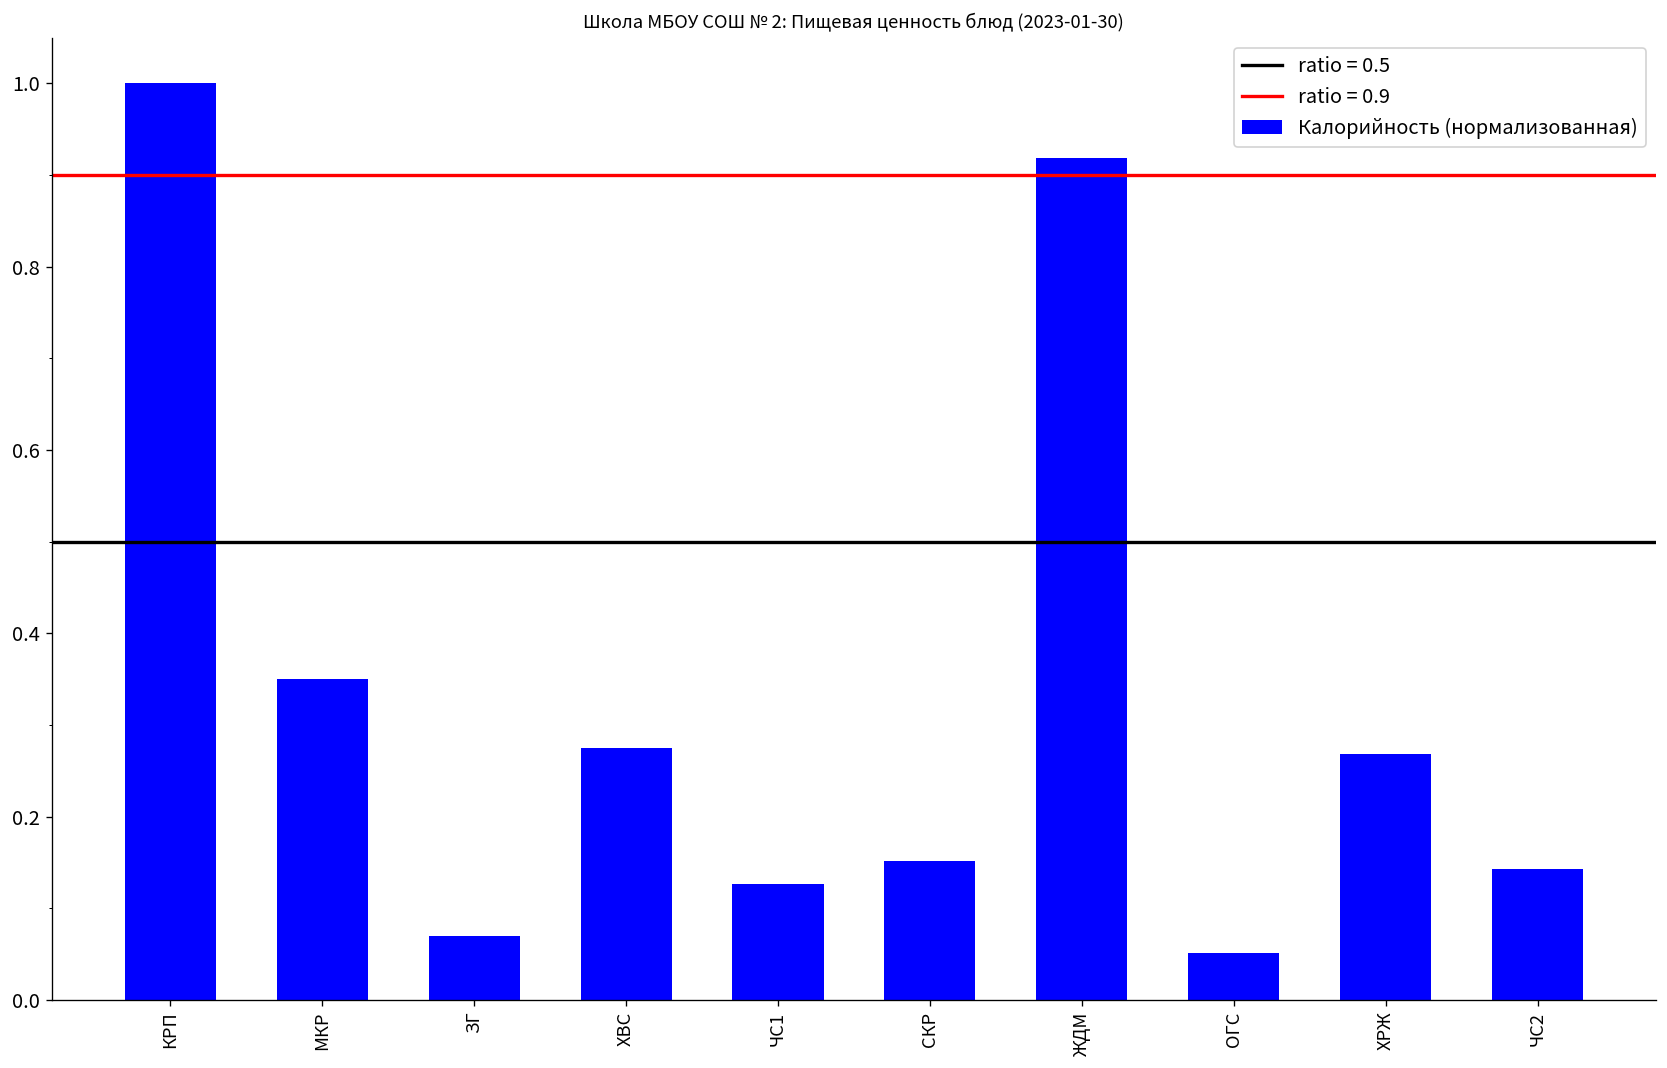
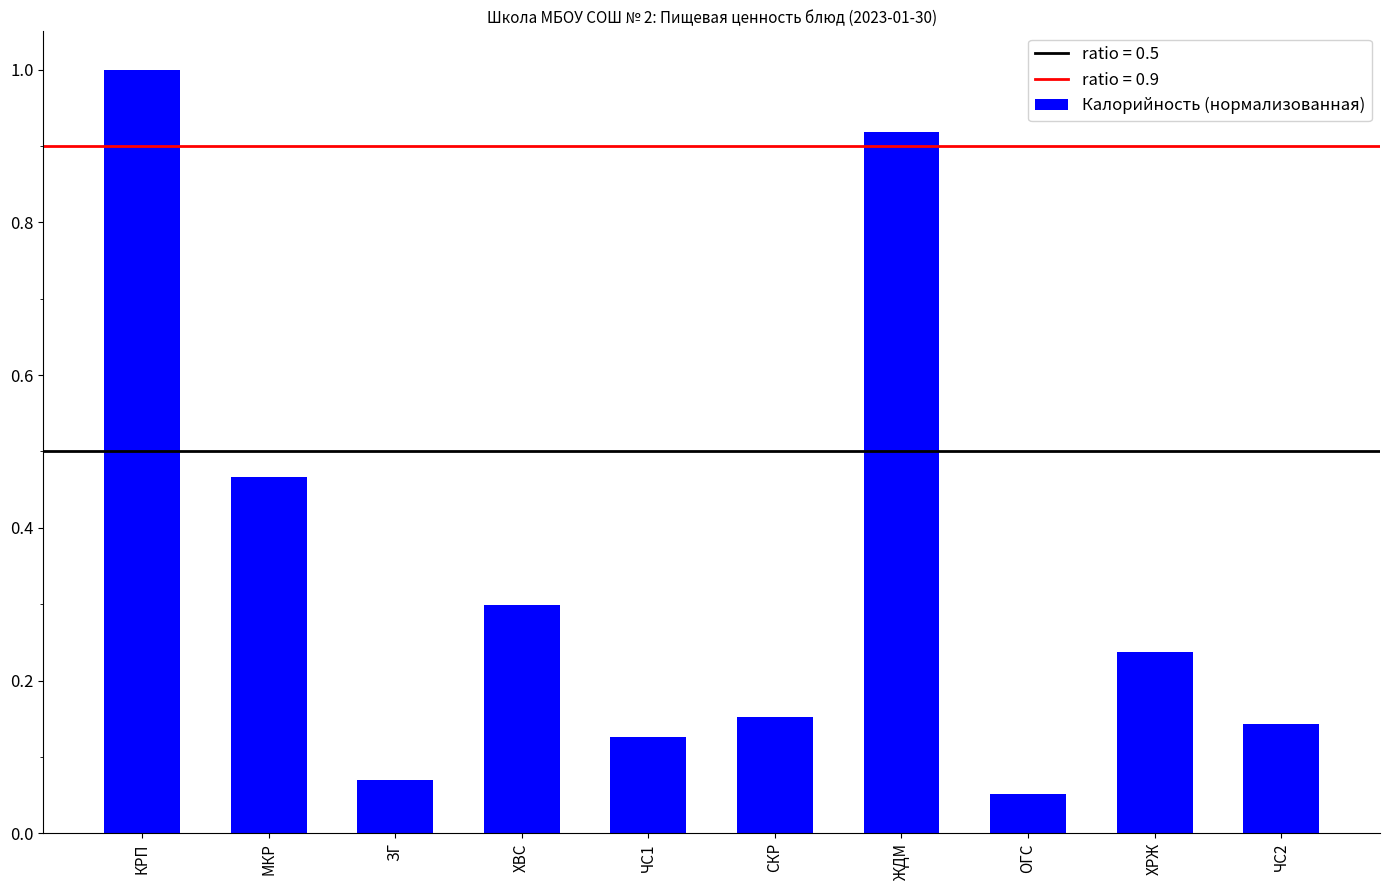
МКР: 0.35 -> 0.47
ХВС: 0.28 -> 0.30
ХРЖ: 0.27 -> 0.24
